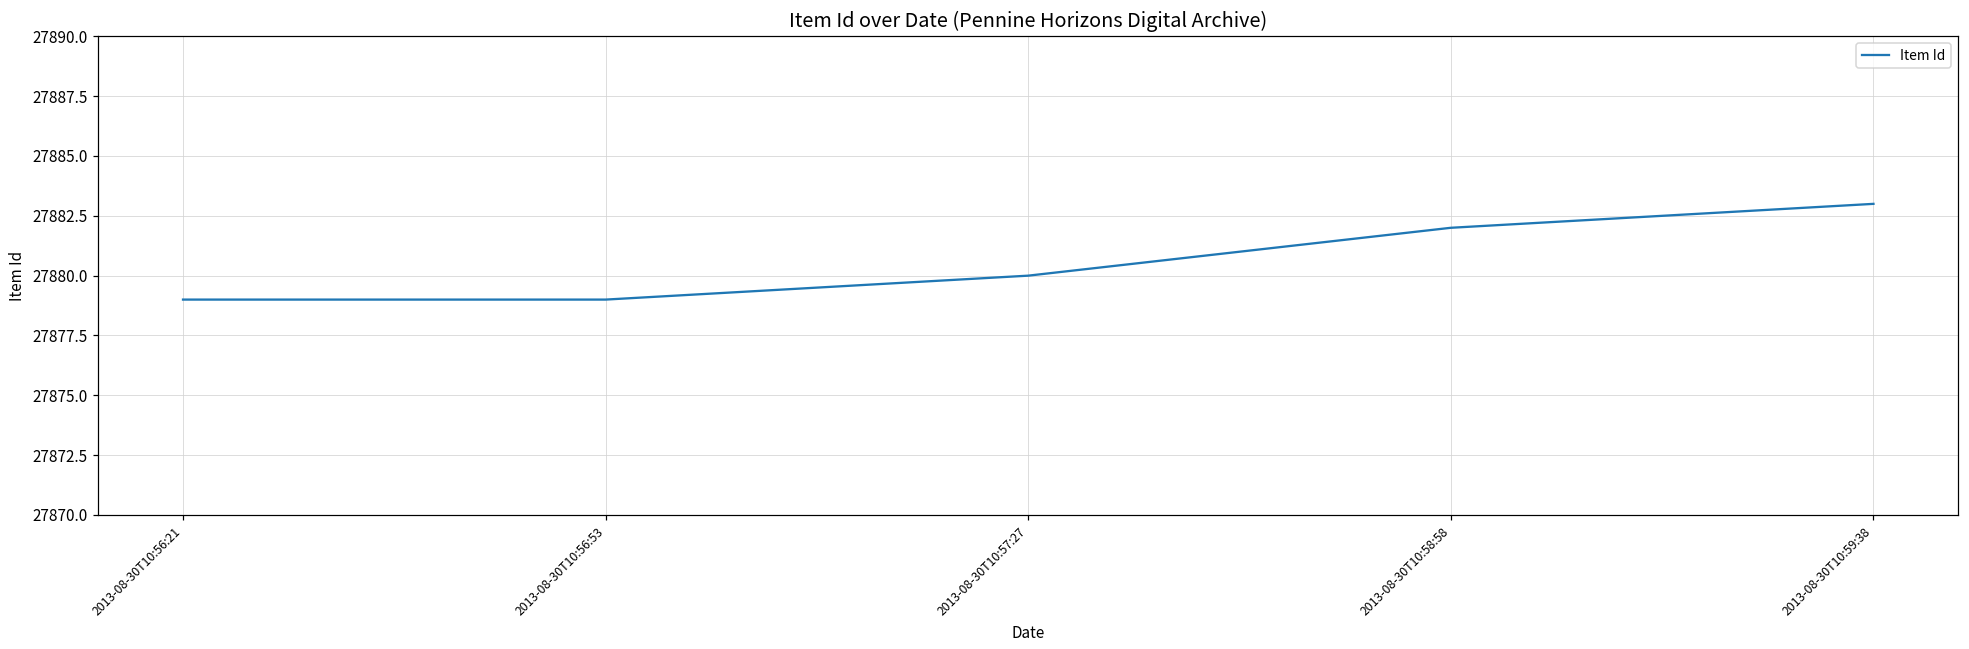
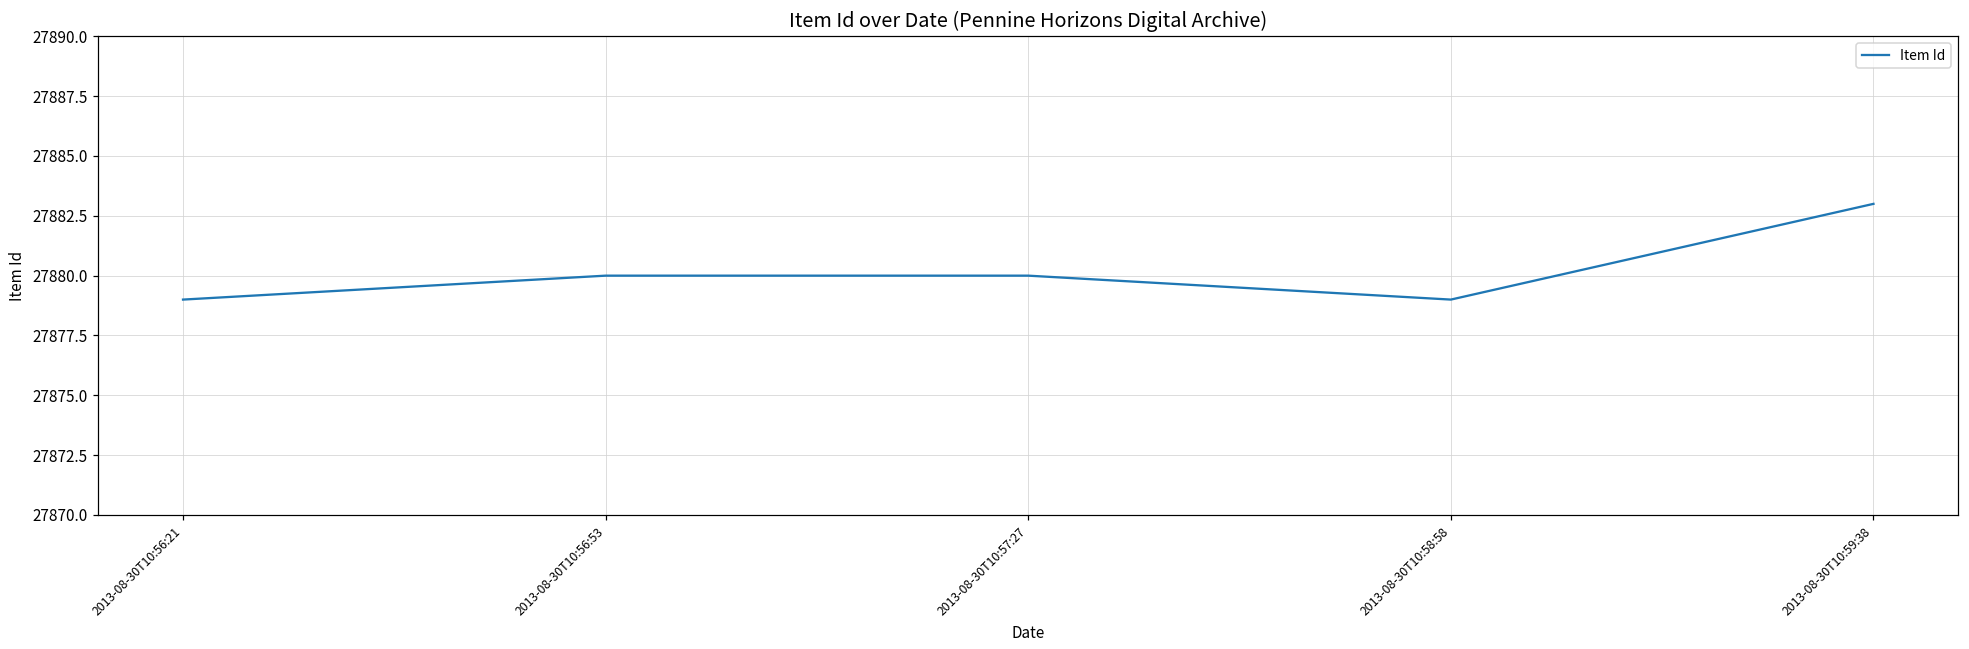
2013-08-30T10:56:53: 27879 -> 27880
2013-08-30T10:58:58: 27882 -> 27879
